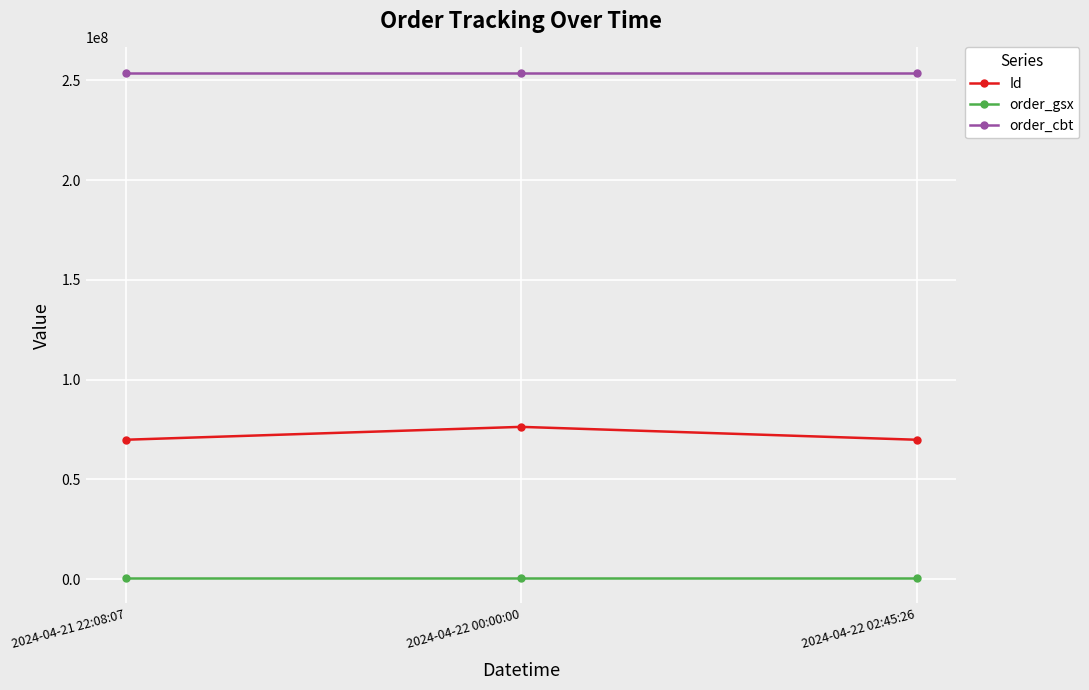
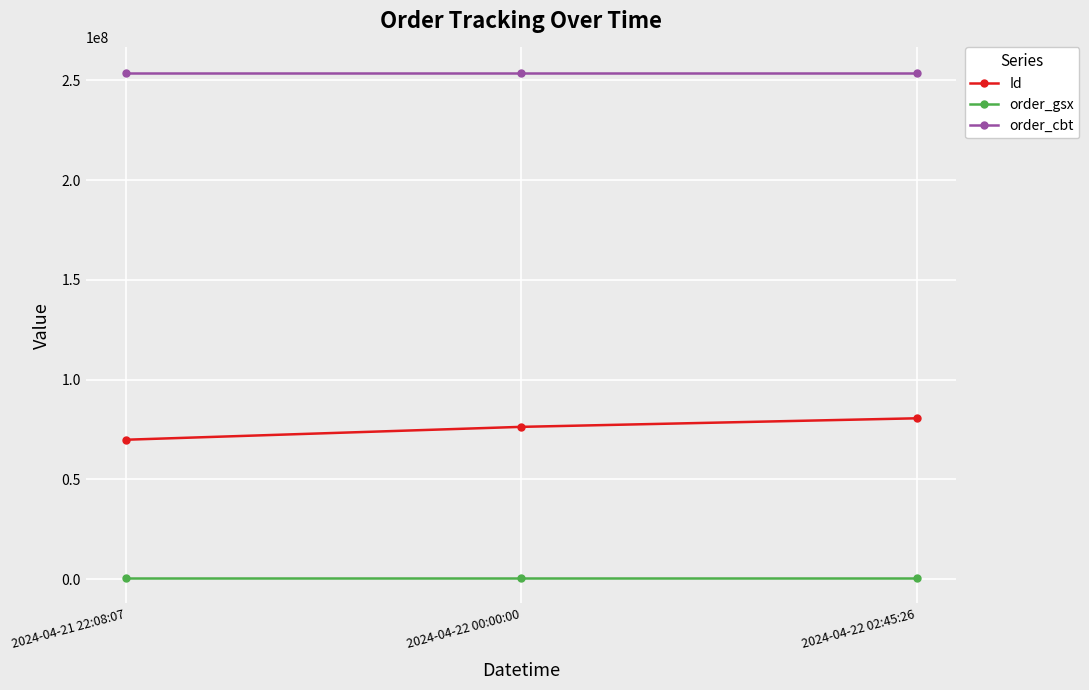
Id, 2024-04-22 02:45:26: 70000000 -> 81000000
